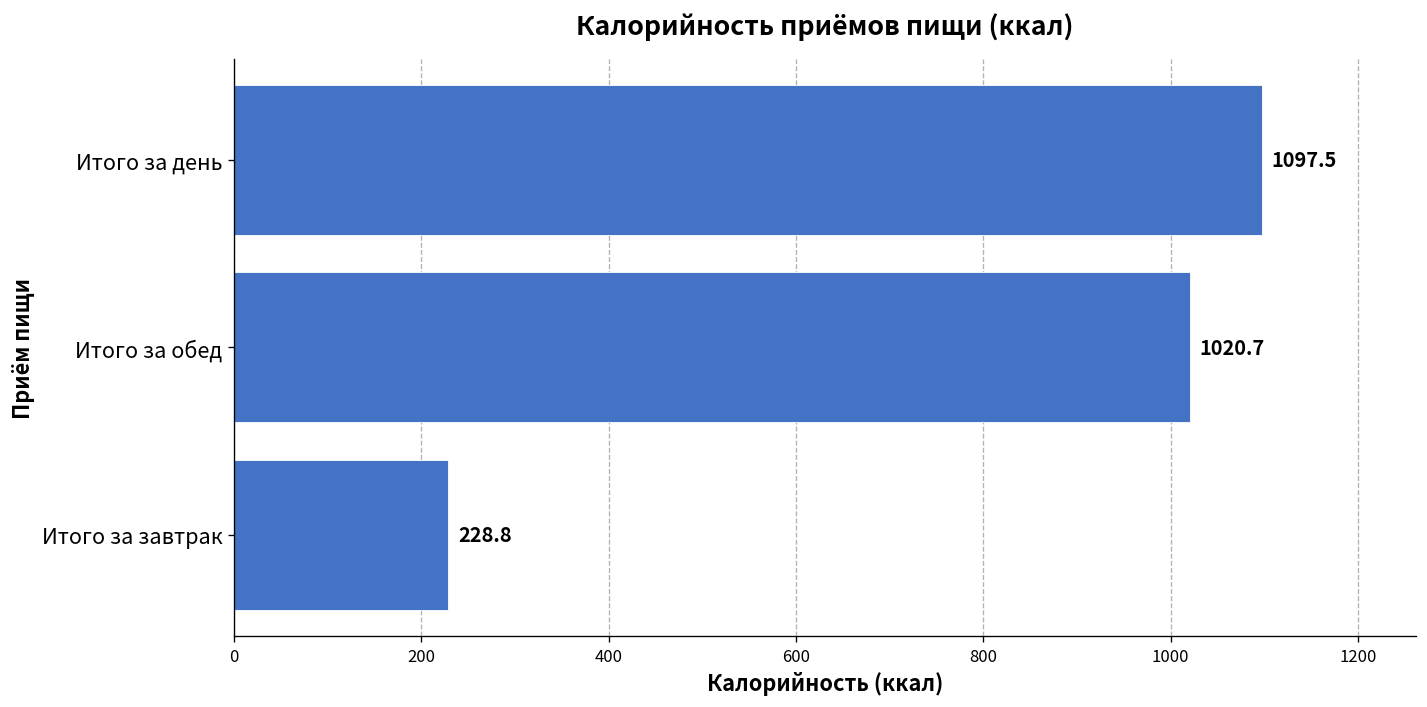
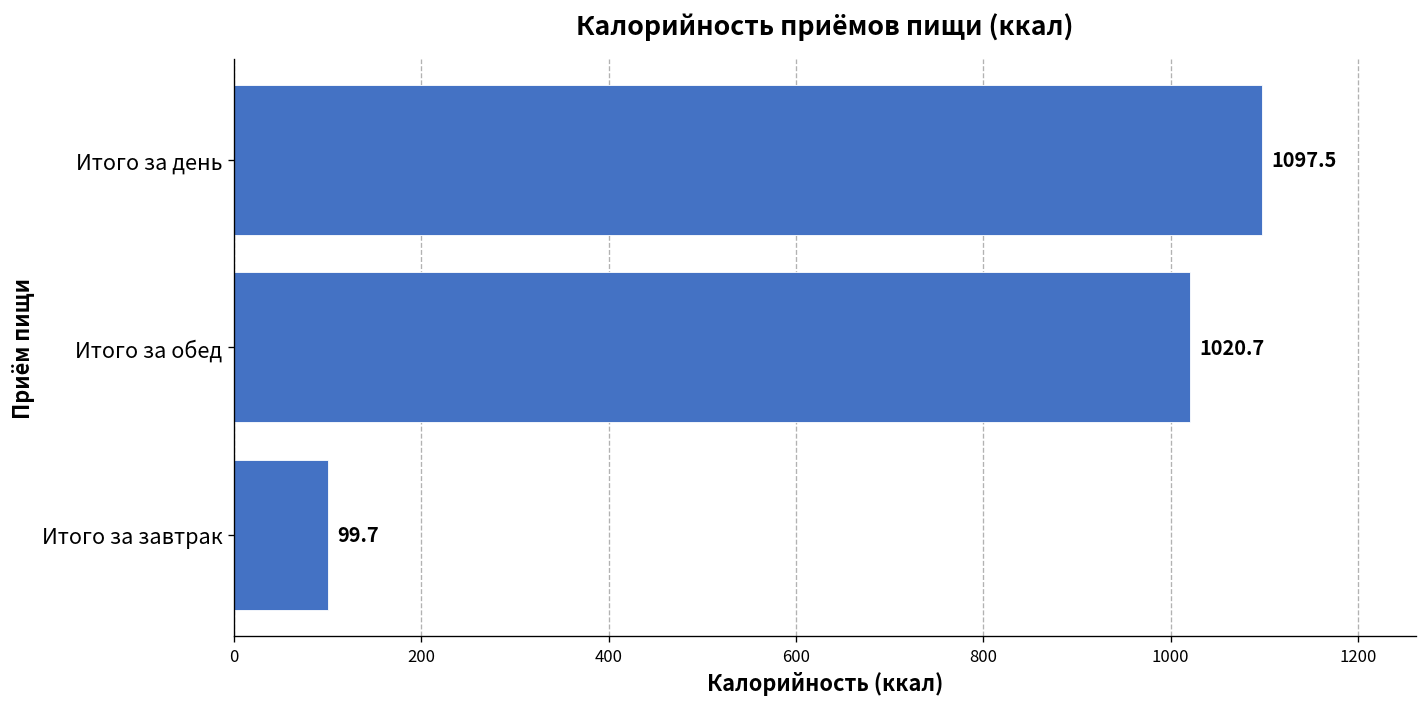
Итого за завтрак: 228.8 -> 99.7
